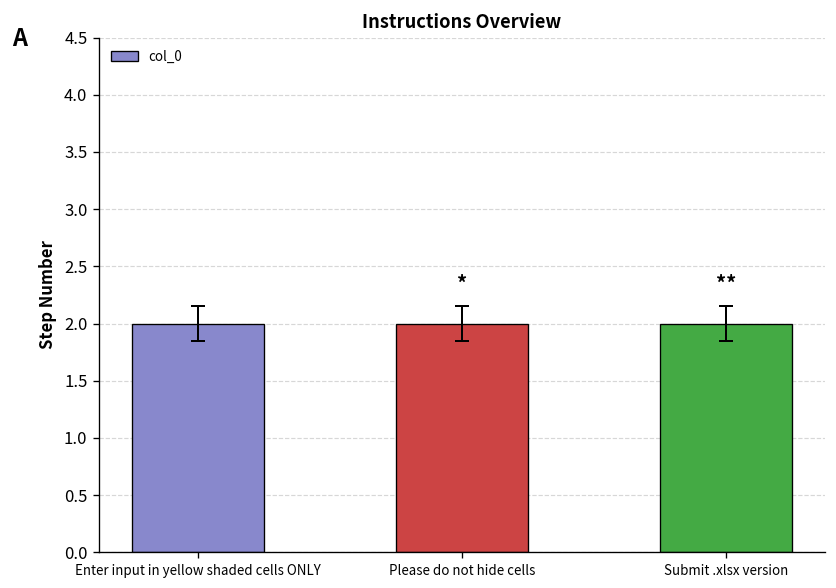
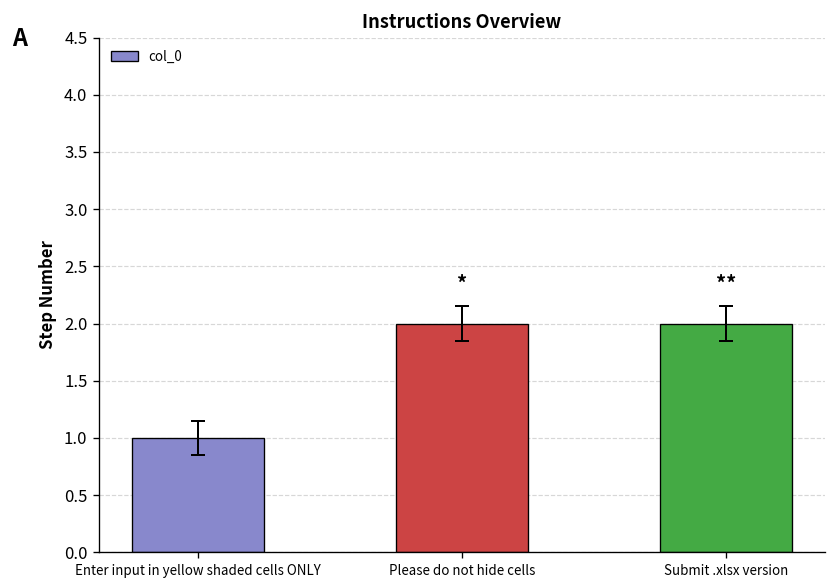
col_0, Enter input in yellow shaded cells ONLY: 2 -> 1
